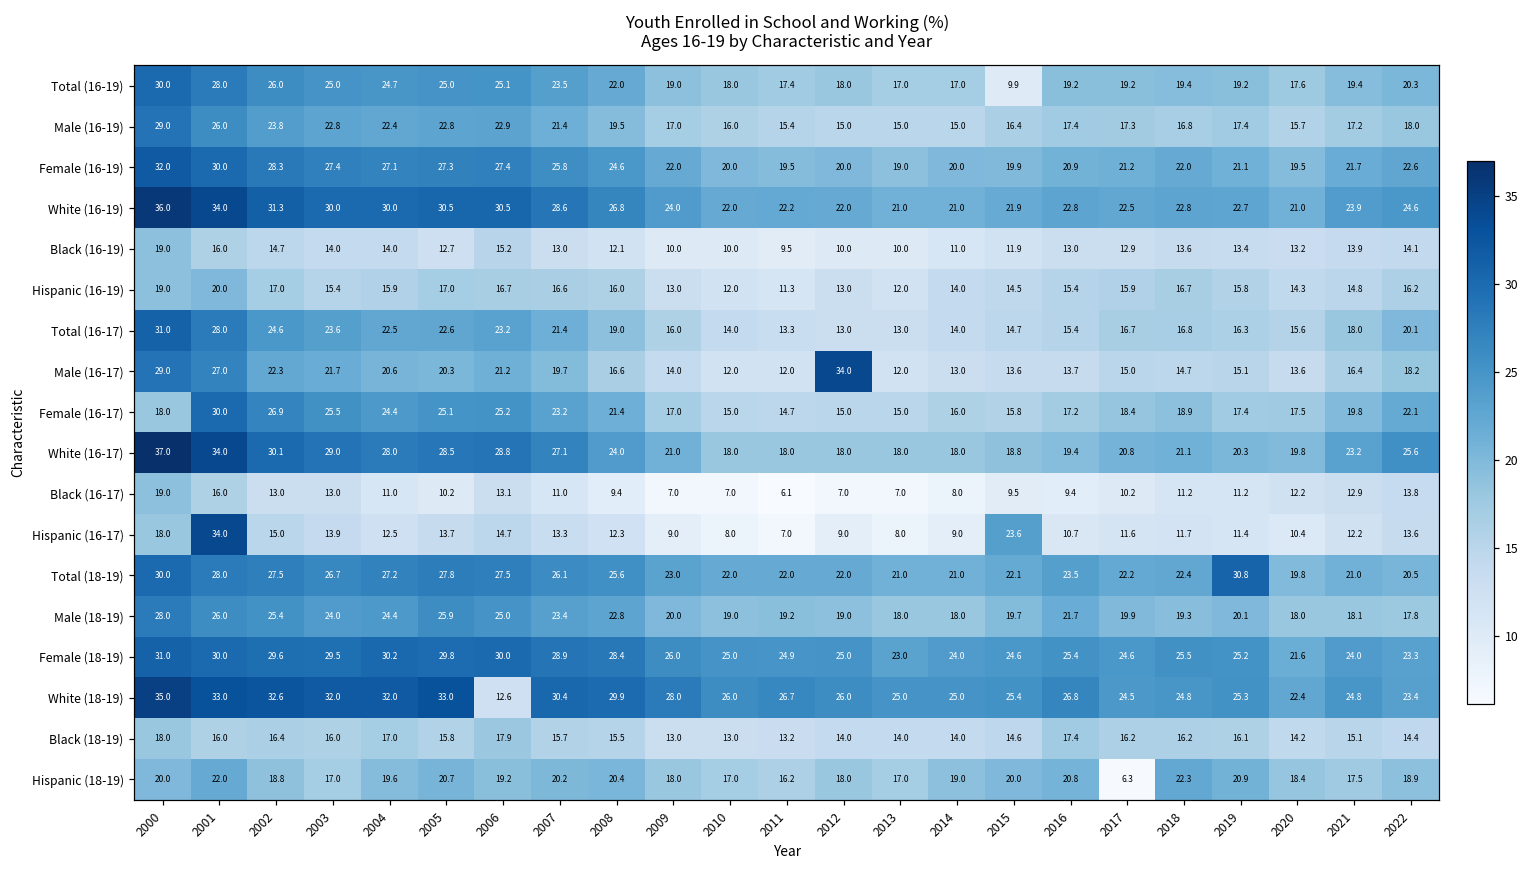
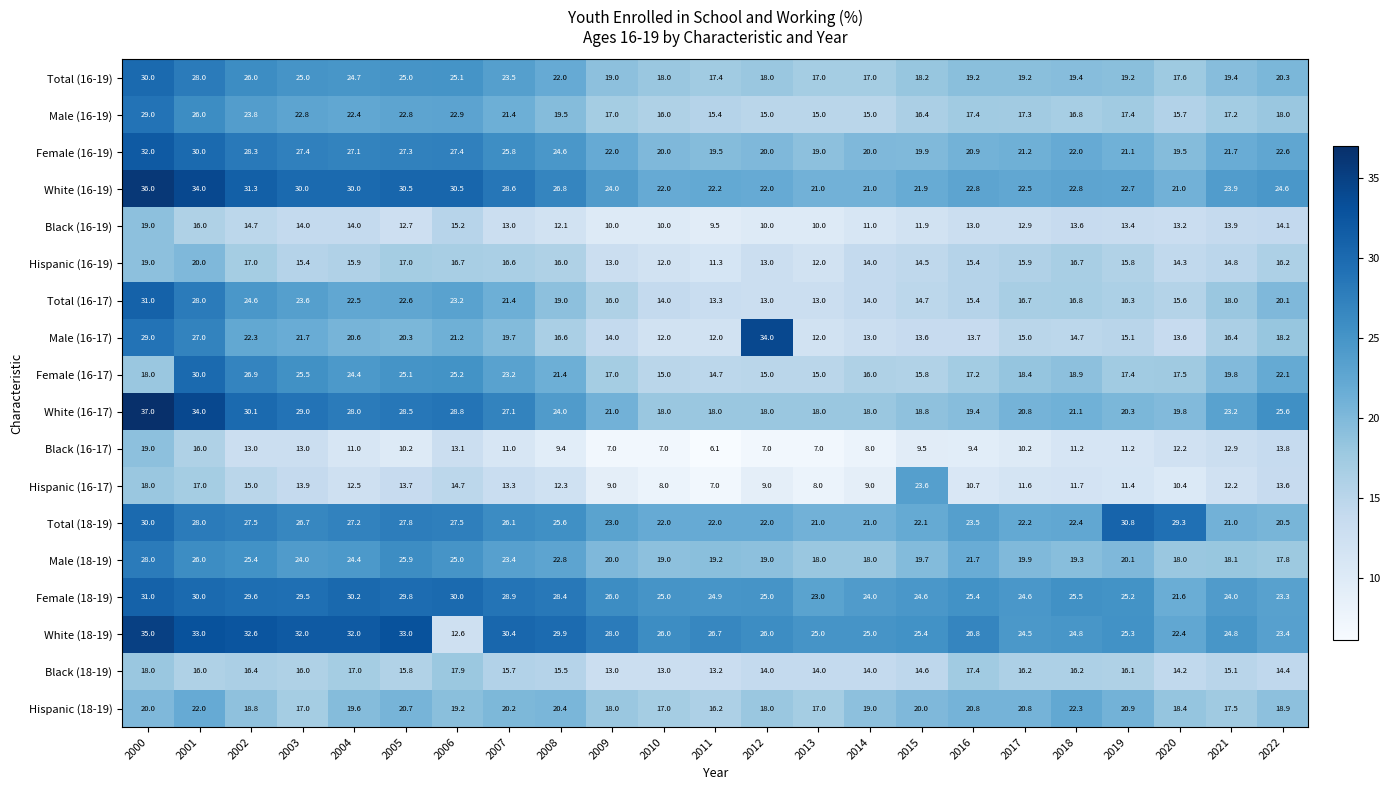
Total (16-19), 2015: 9.9 -> 18.2
Hispanic (16-17), 2001: 34.0 -> 17.0
Total (18-19), 2020: 19.8 -> 29.3
Hispanic (18-19), 2017: 6.3 -> 20.8
